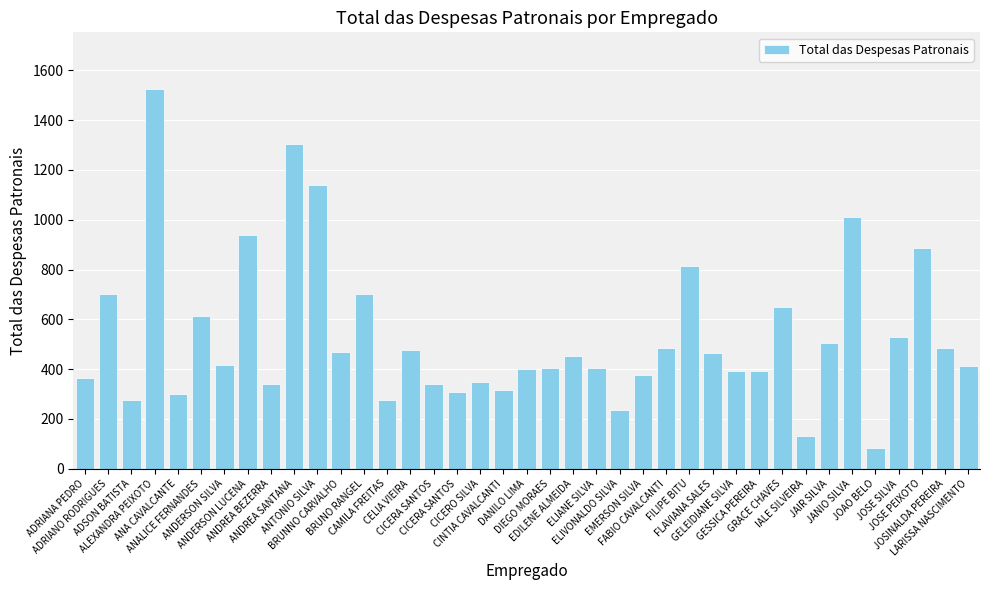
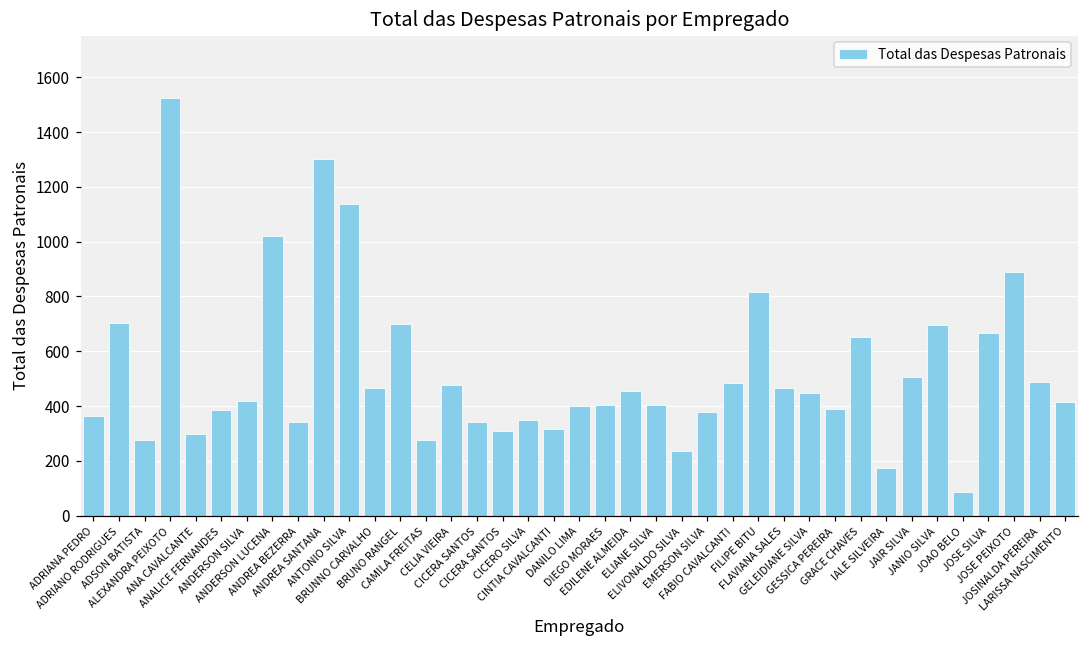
ANALICE FERNANDES: 610 -> 390
ANDERSON LUCENA: 940 -> 1020
GELEIDIANE SILVA: 390 -> 450
IALE SILVEIRA: 130 -> 170
JANIO SILVA: 1010 -> 700
JOSE SILVA: 530 -> 670
